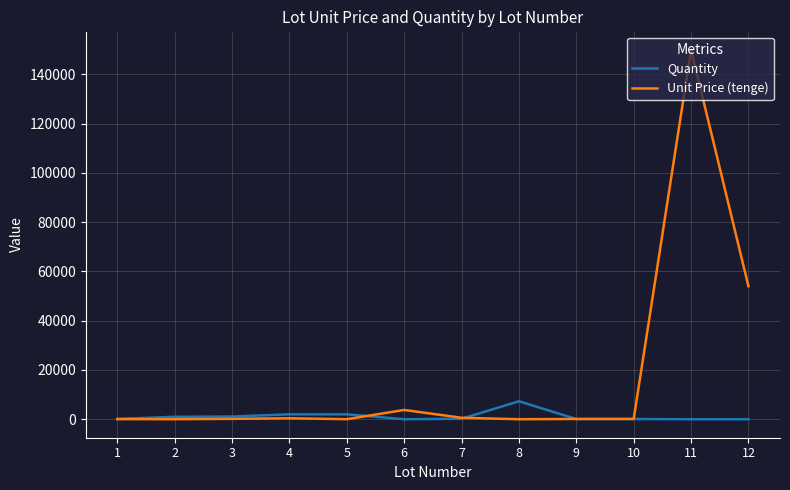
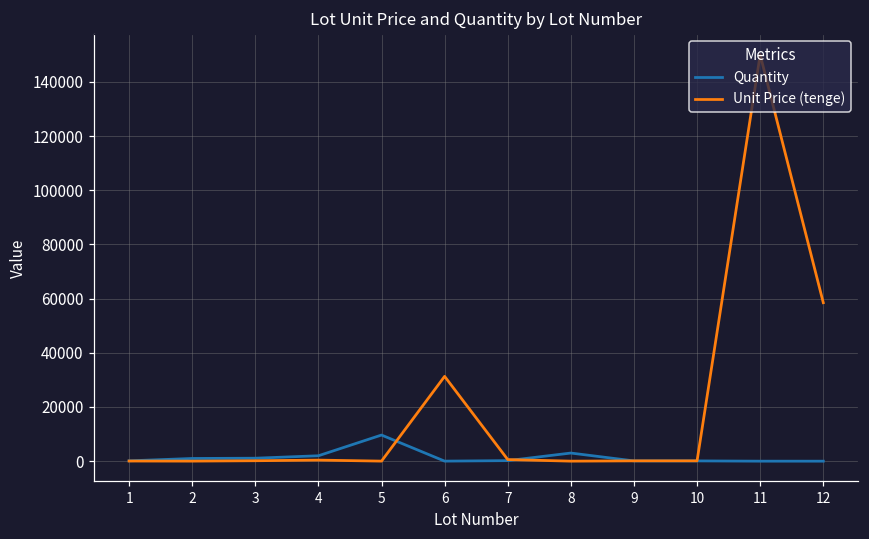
Quantity, 5: 2000 -> 10000
Unit Price (tenge), 6: 4000 -> 31000
Quantity, 8: 7000 -> 3000
Unit Price (tenge), 12: 54000 -> 59000
